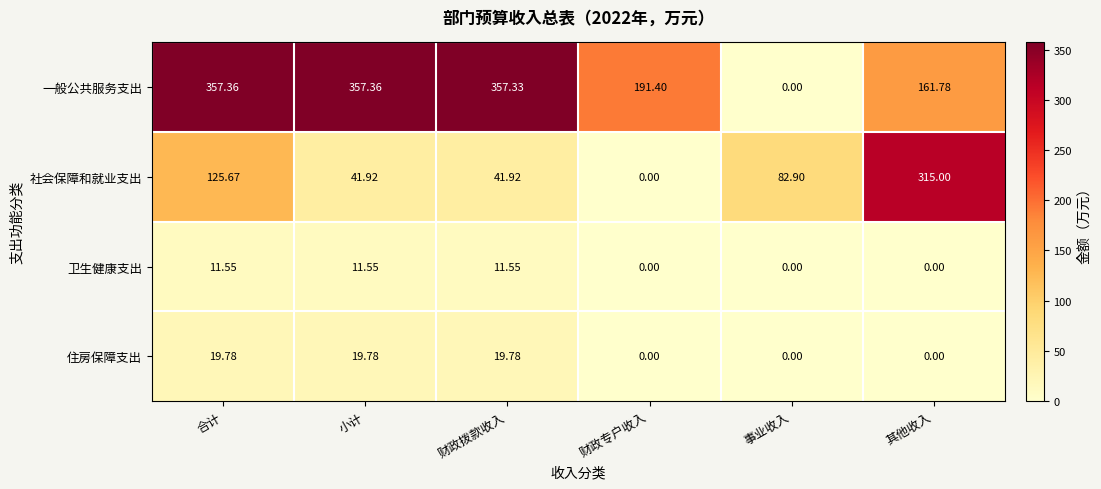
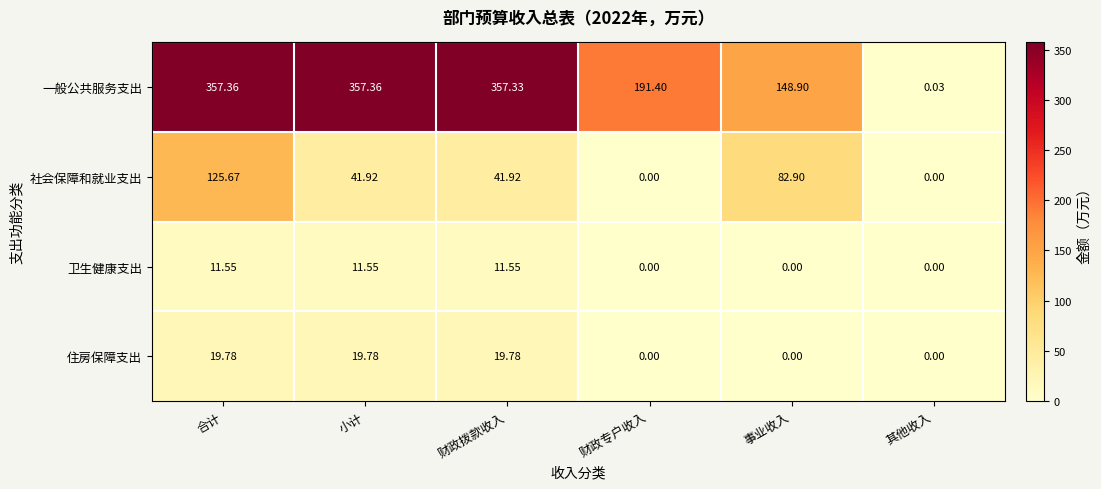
一般公共服务支出, 事业收入: 0.00 -> 148.90
一般公共服务支出, 其他收入: 161.78 -> 0.03
社会保障和就业支出, 其他收入: 315.00 -> 0.00
